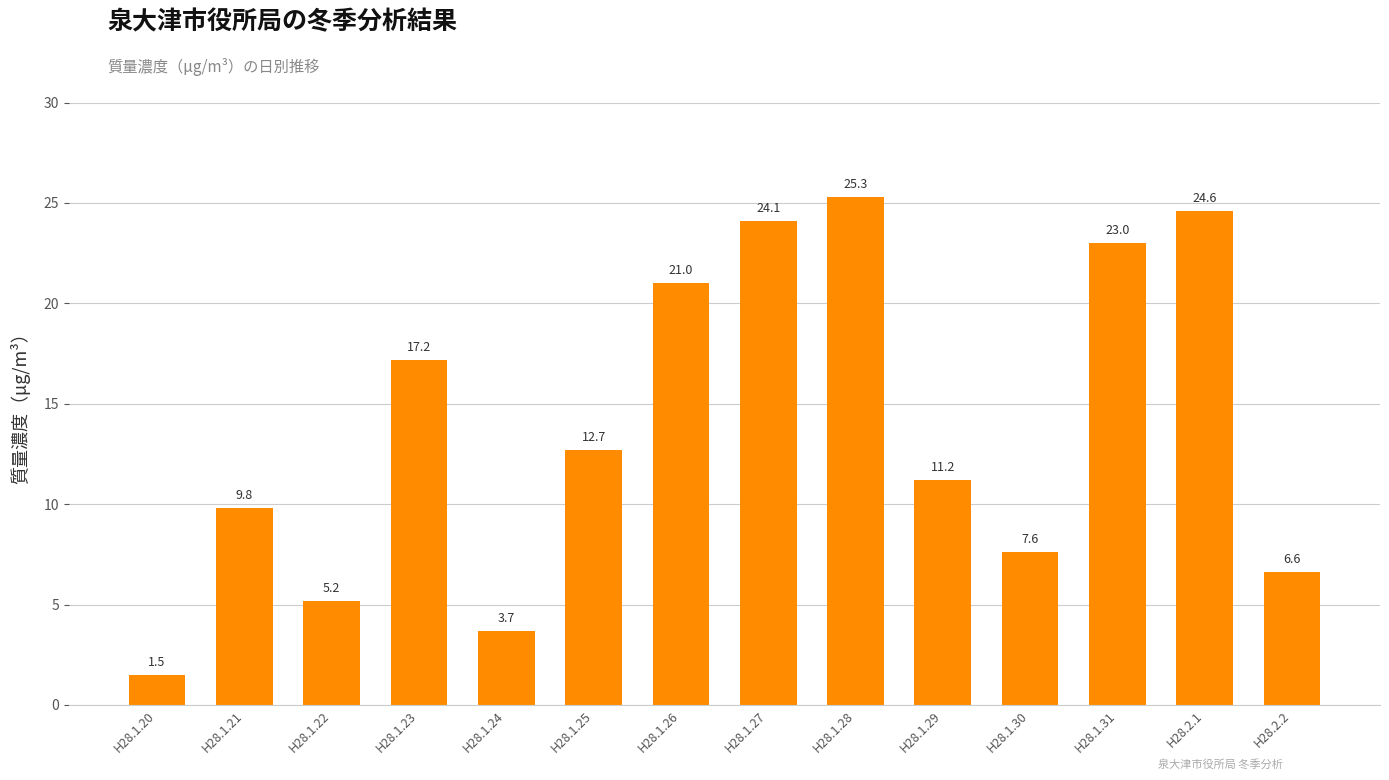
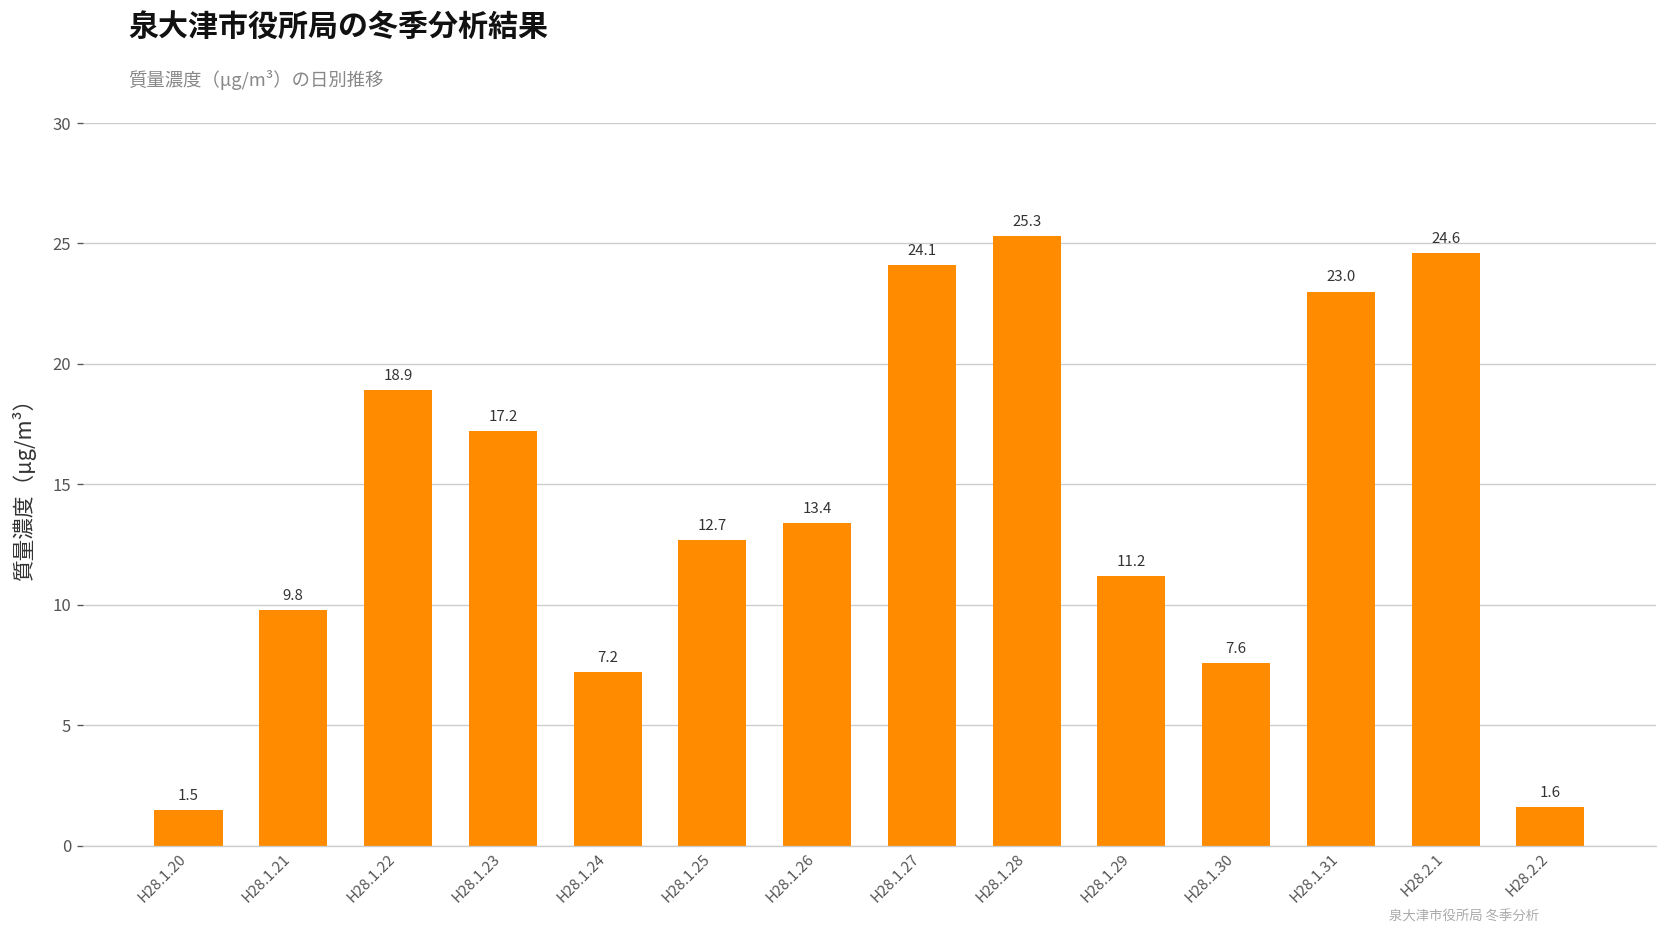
H28.1.22: 5.2 -> 18.9
H28.1.24: 3.7 -> 7.2
H28.1.26: 21.0 -> 13.4
H28.2.2: 6.6 -> 1.6
